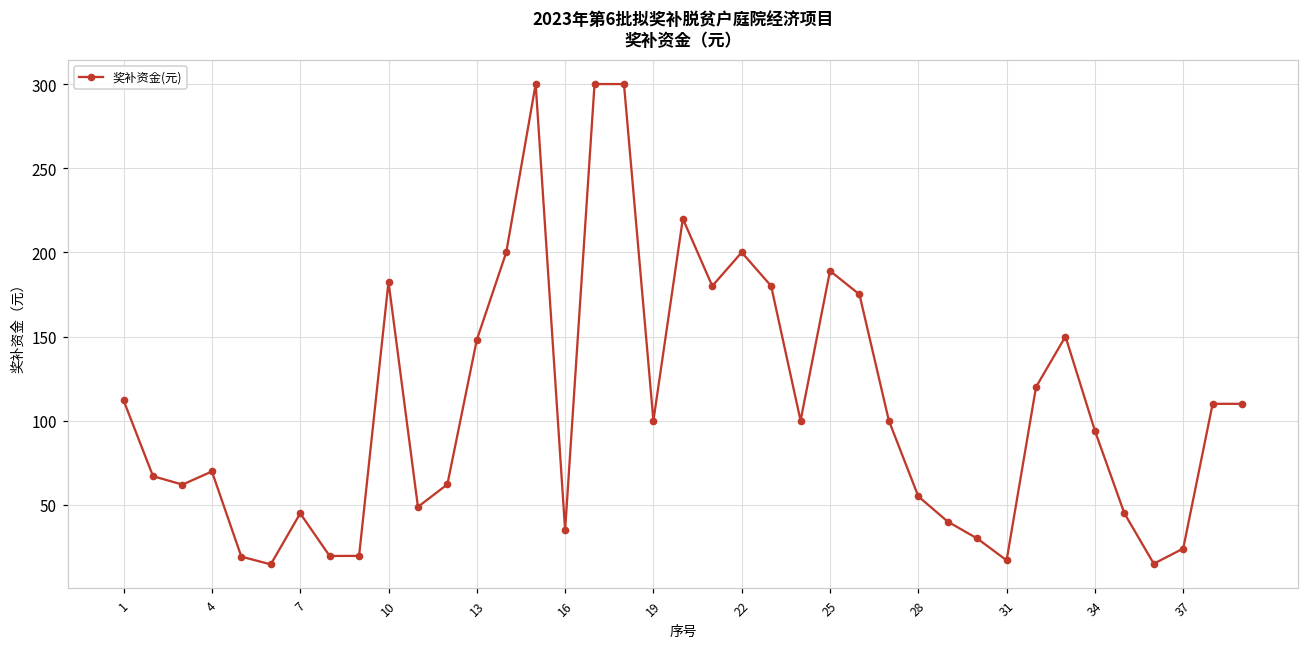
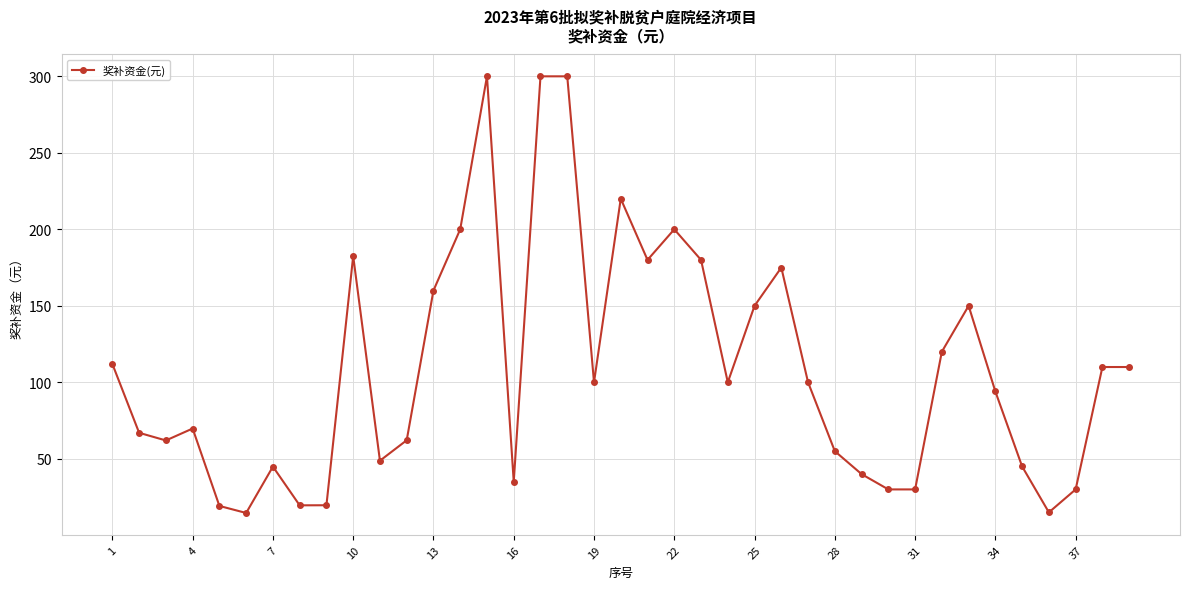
13: 148 -> 160
25: 189 -> 150
31: 17 -> 30
37: 24 -> 30
